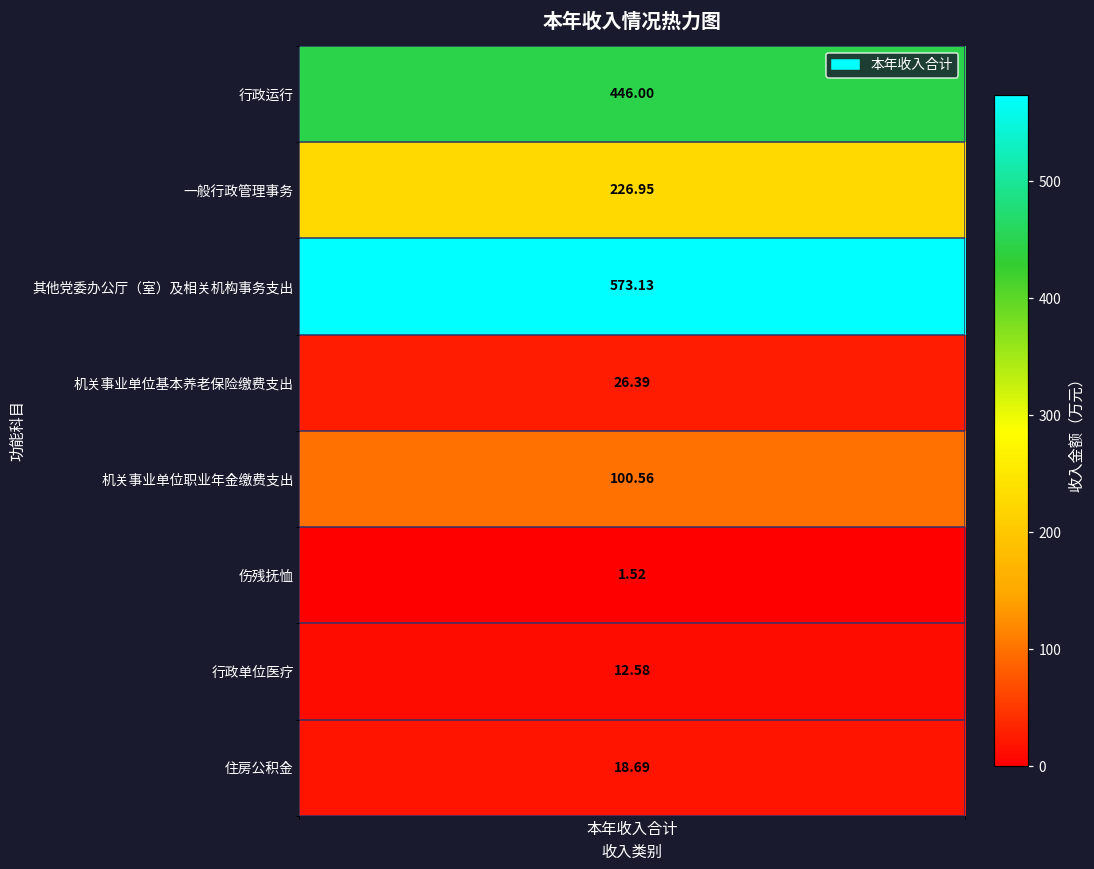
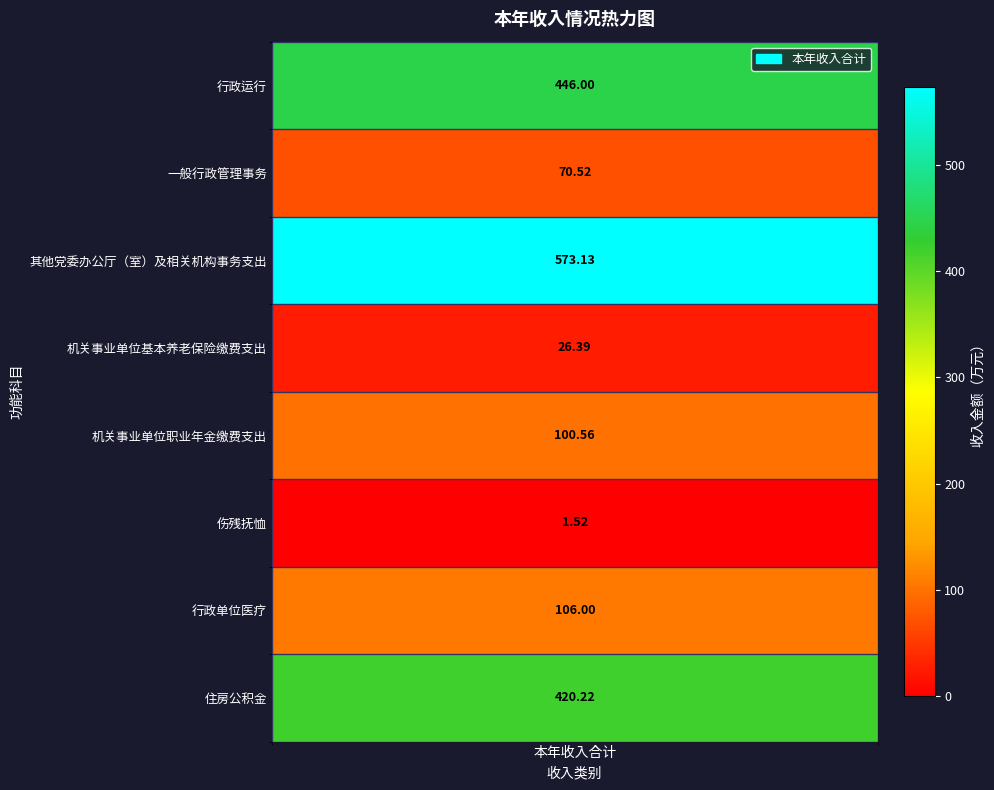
一般行政管理事务, 本年收入合计: 226.95 -> 70.52
行政单位医疗, 本年收入合计: 12.58 -> 106.00
住房公积金, 本年收入合计: 18.69 -> 420.22
